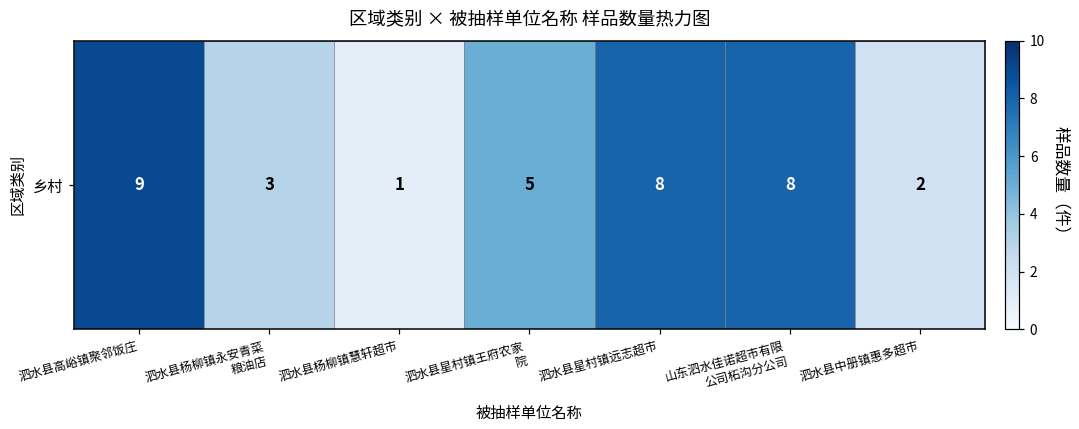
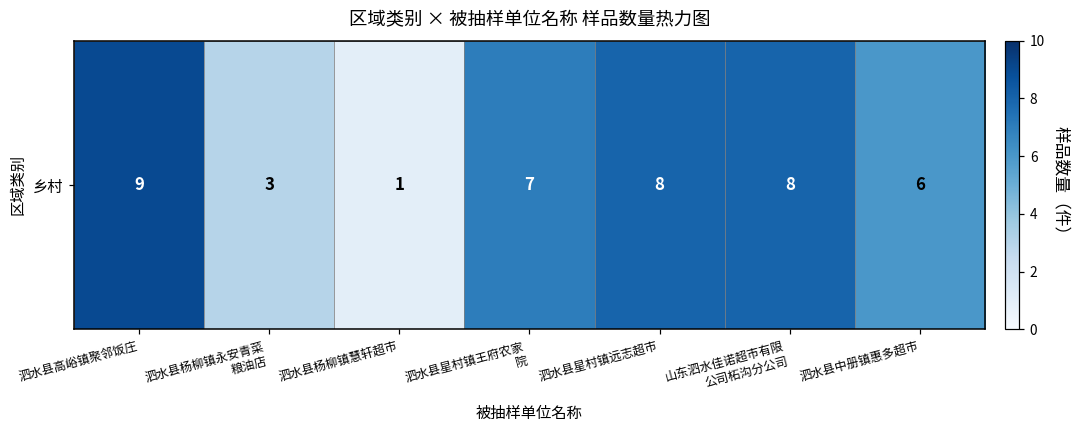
乡村, 泗水县星村镇王府农家 院: 5 -> 7
乡村, 泗水县中册镇惠多超市: 2 -> 6
